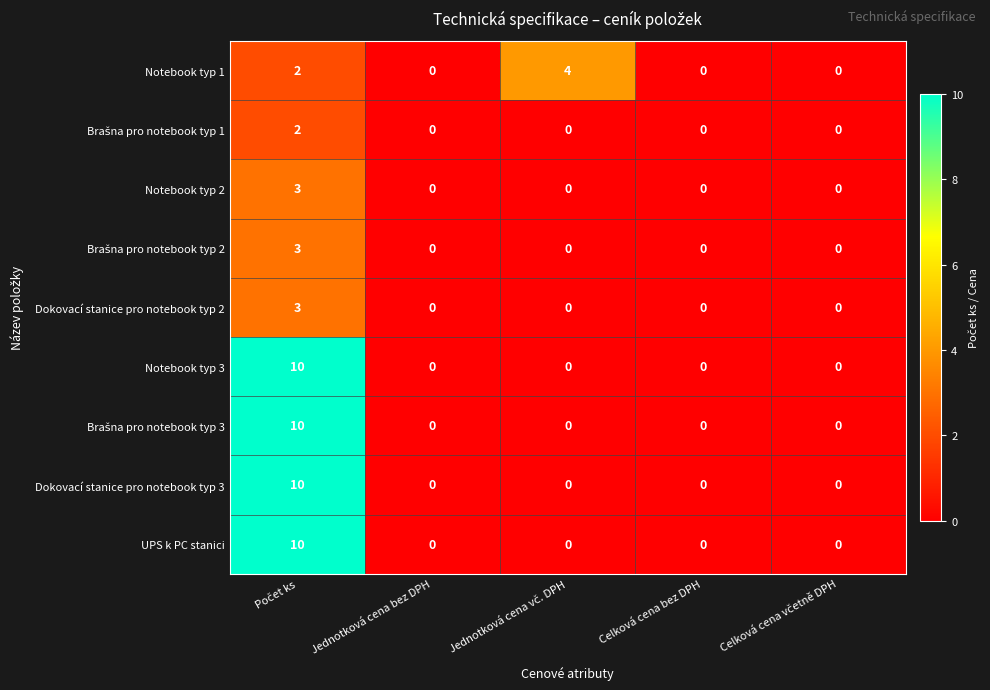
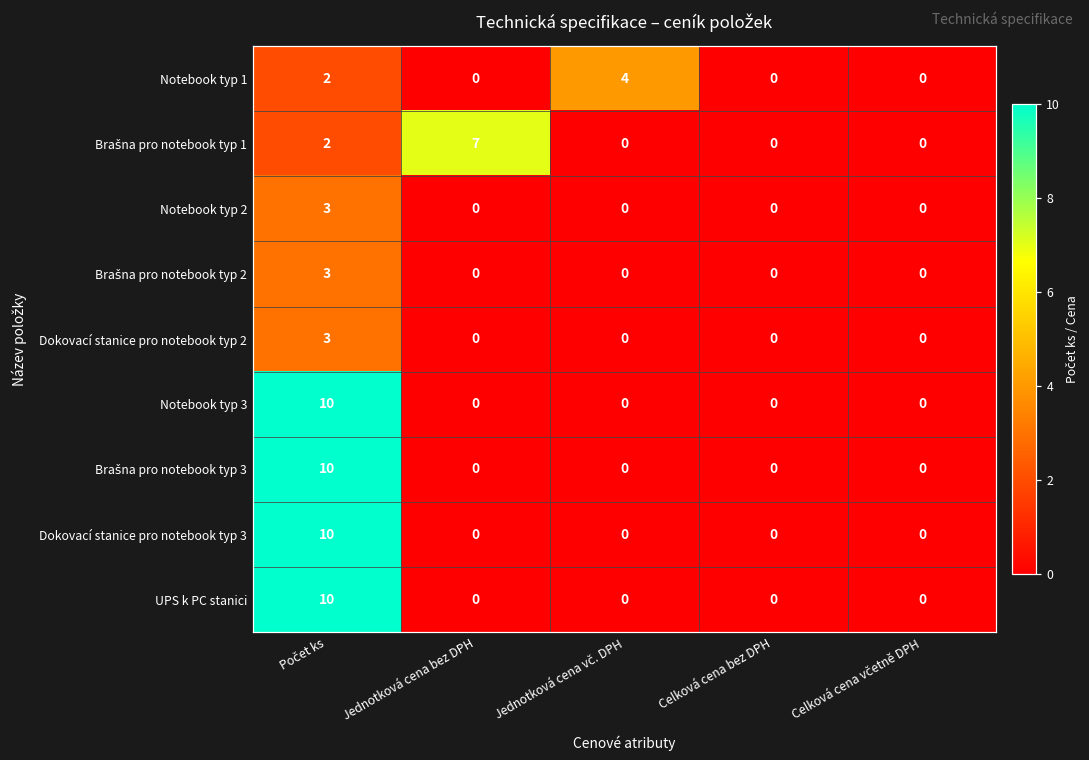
Brašna pro notebook typ 1, Jednotková cena bez DPH: 0 -> 7
